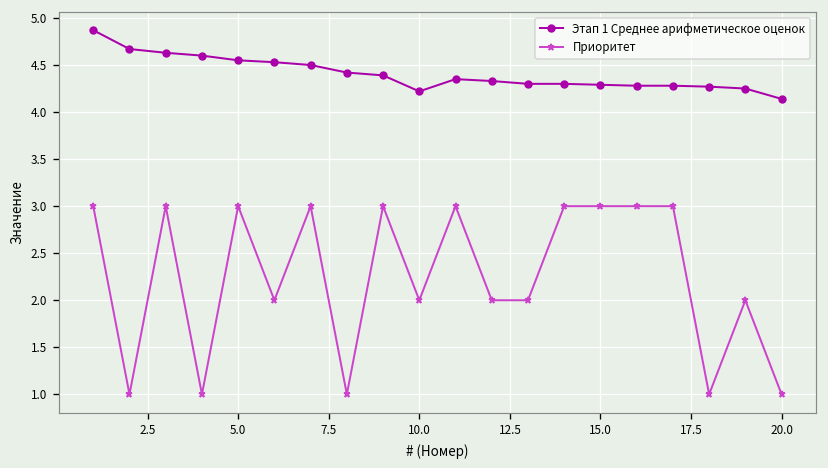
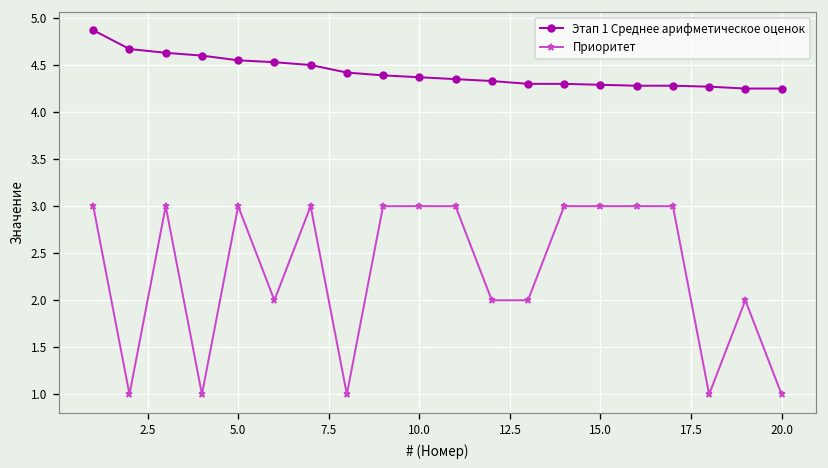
Этап 1 Среднее арифметическое оценок, 10.0: 4.2 -> 4.4
Приоритет, 10.0: 2 -> 3
Этап 1 Среднее арифметическое оценок, 20.0: 4.1 -> 4.3
